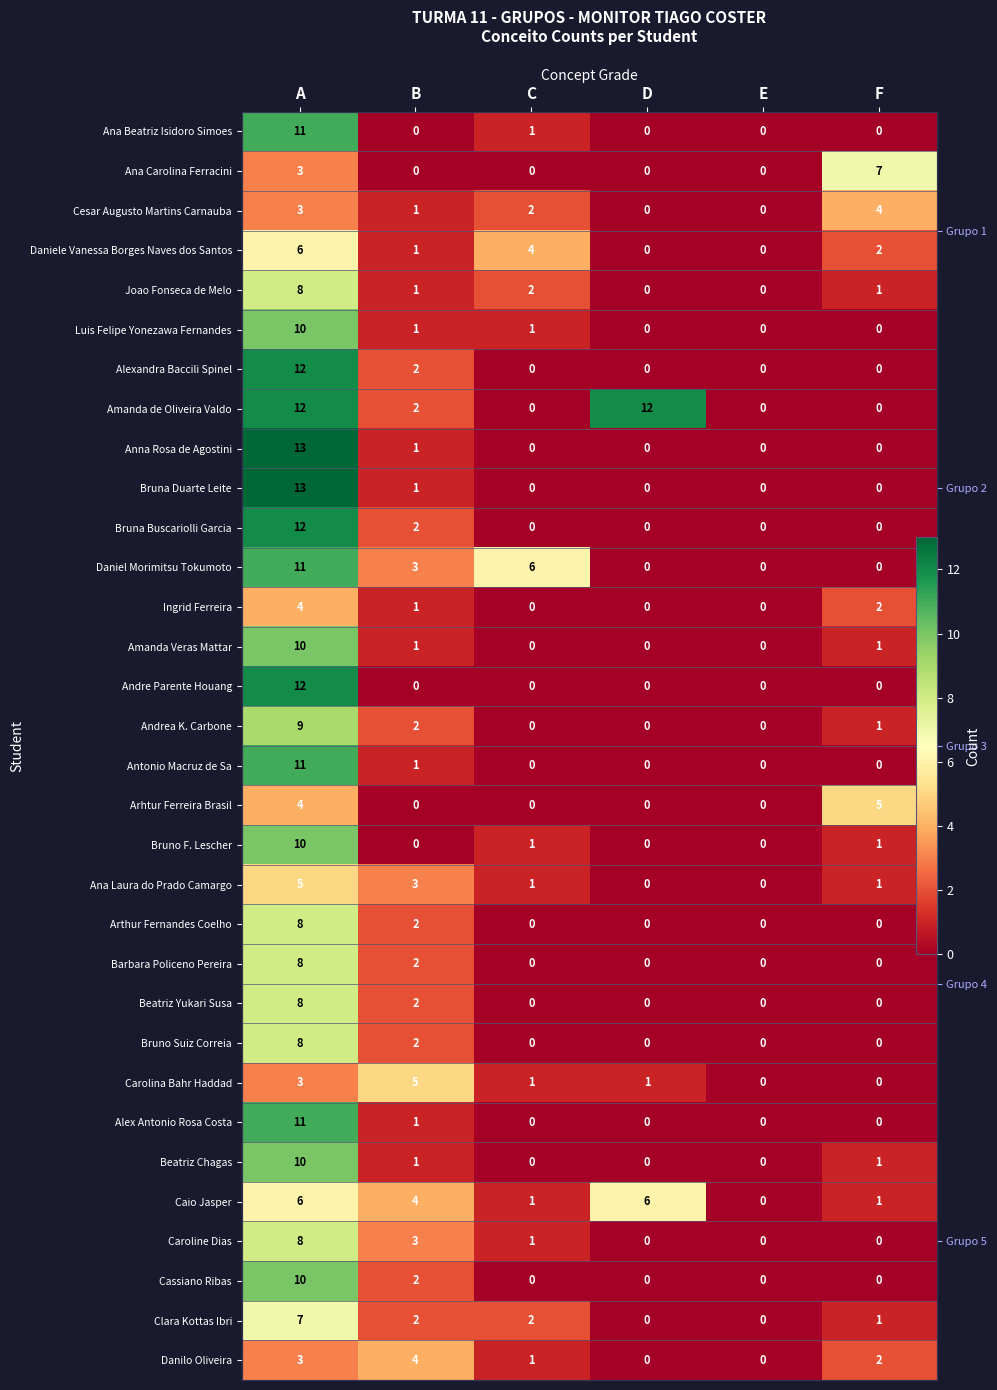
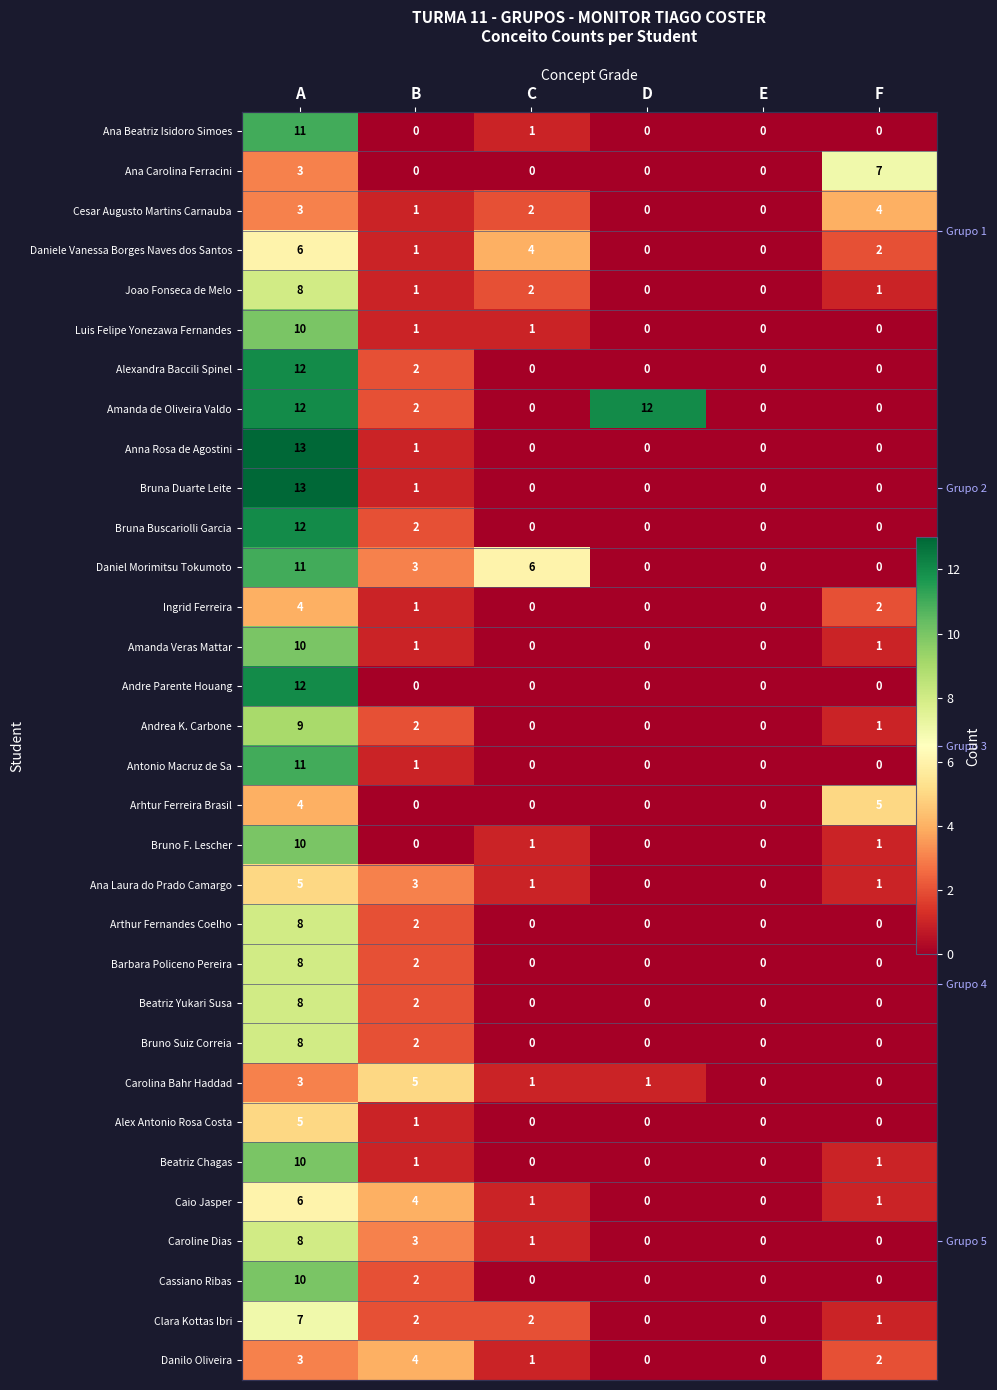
Alex Antonio Rosa Costa, A: 11 -> 5
Caio Jasper, D: 6 -> 0
